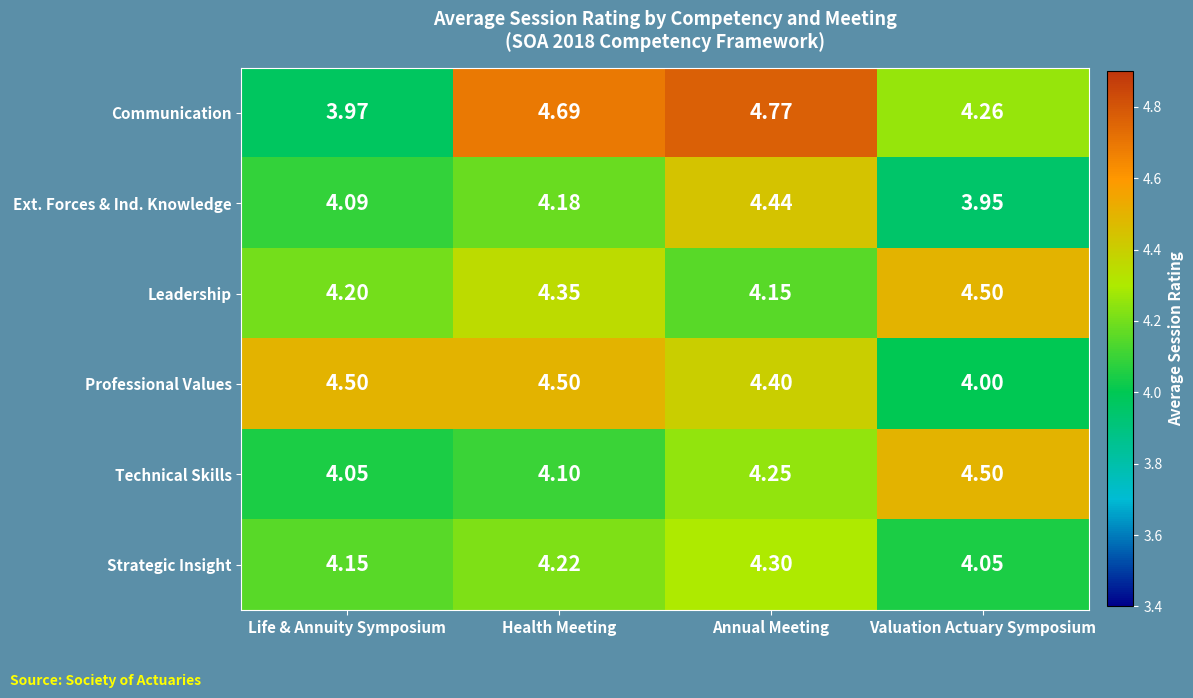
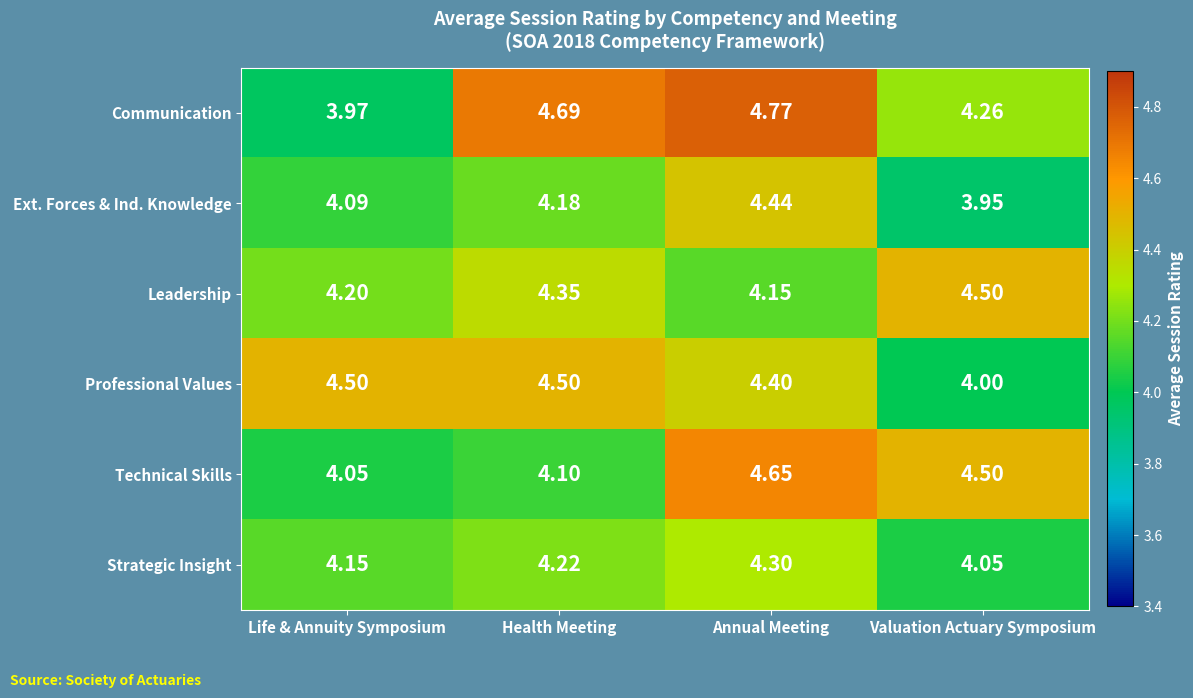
Technical Skills, Annual Meeting: 4.25 -> 4.65
